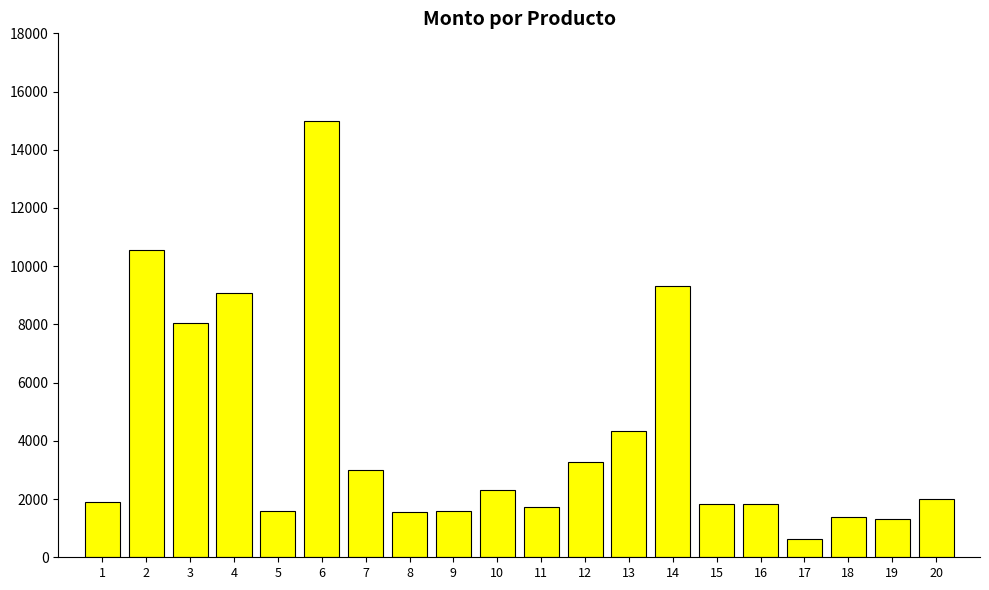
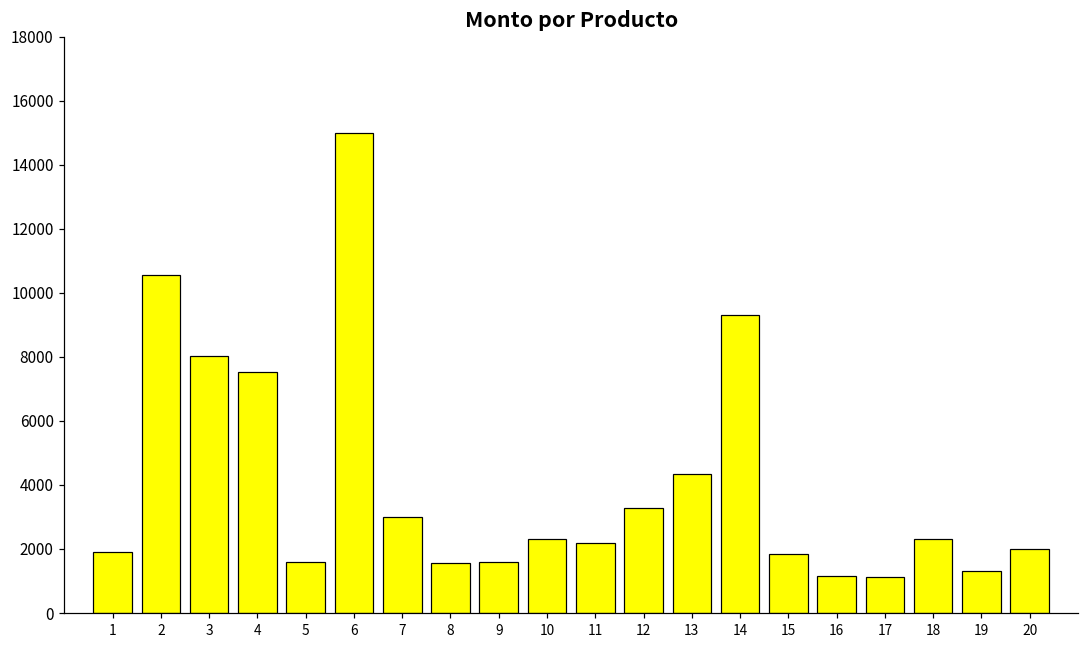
4: 9100 -> 7500
11: 1700 -> 2200
16: 1800 -> 1200
17: 600 -> 1100
18: 1400 -> 2300
